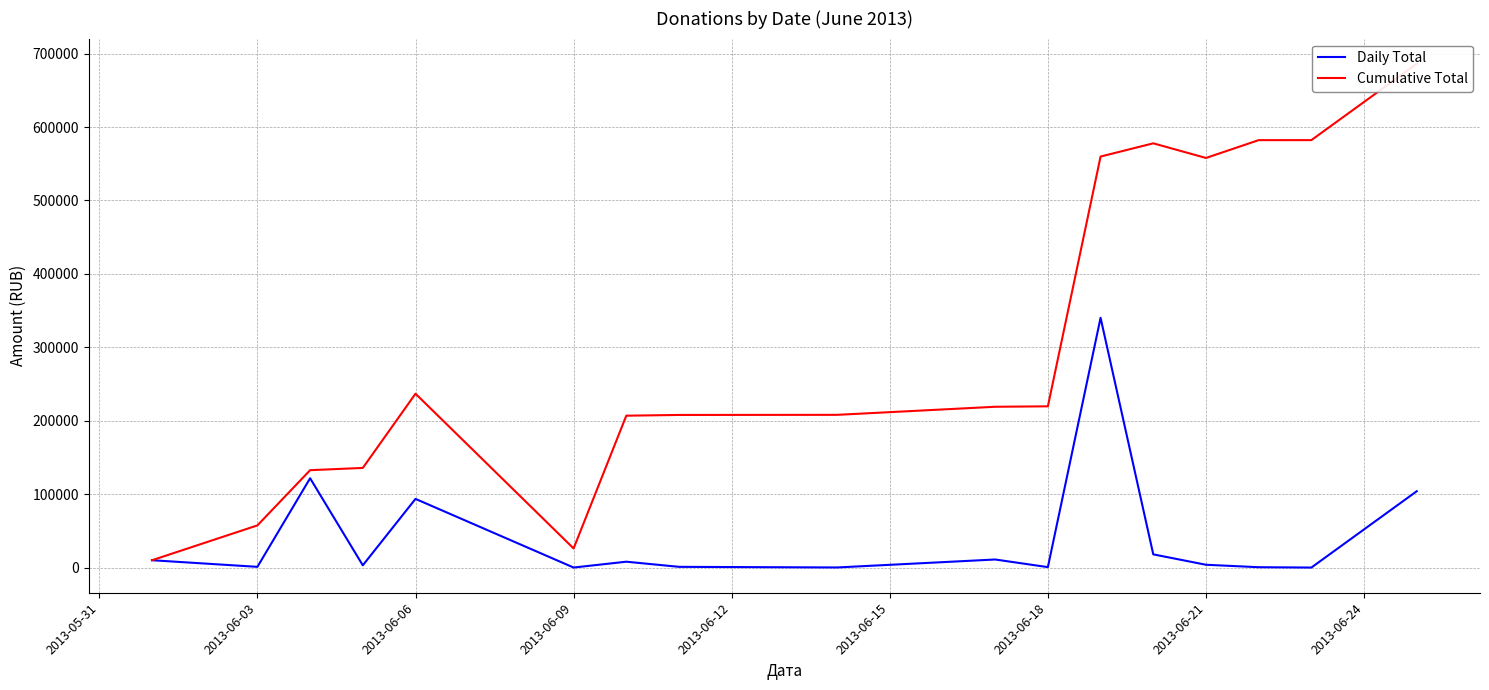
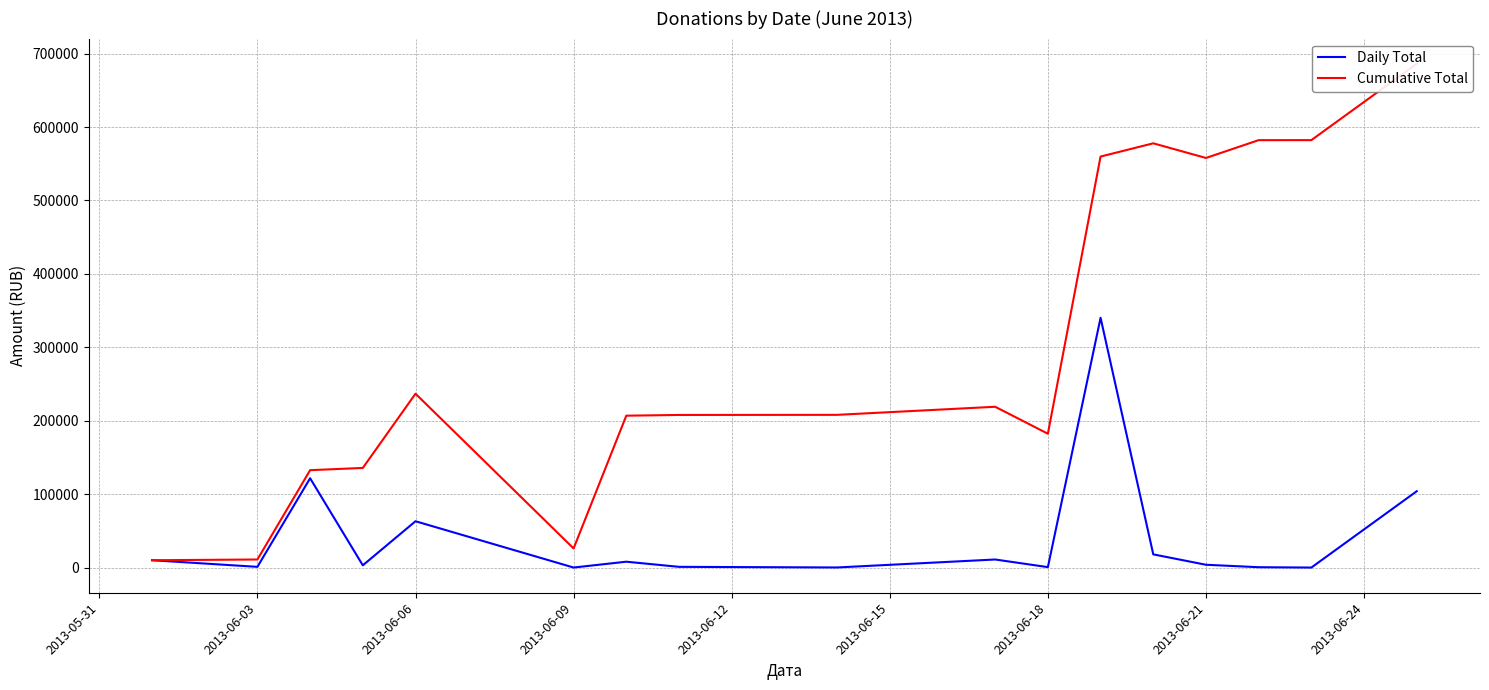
Cumulative Total, 2013-06-03: 60000 -> 10000
Daily Total, 2013-06-06: 90000 -> 60000
Cumulative Total, 2013-06-18: 220000 -> 180000
